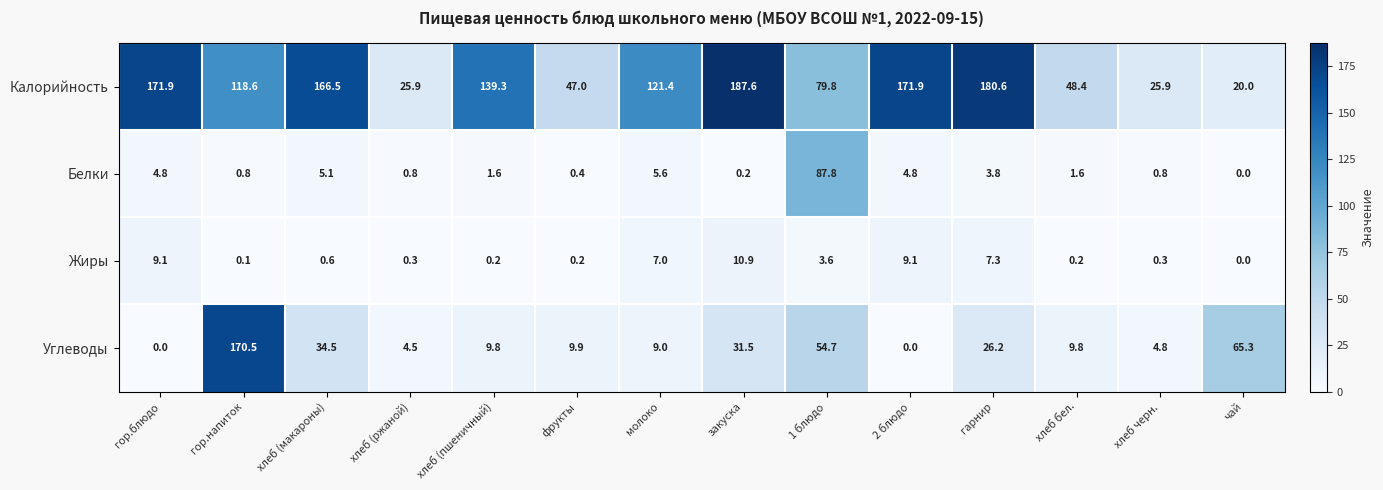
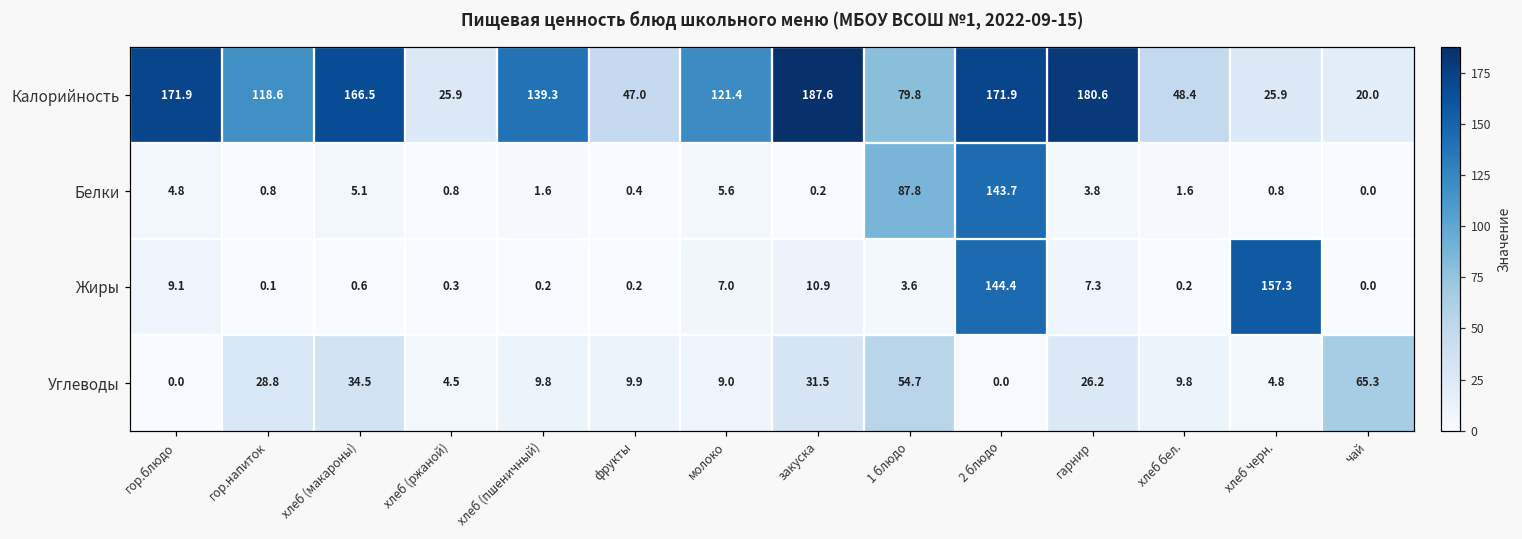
Белки, 2 блюдо: 4.8 -> 143.7
Жиры, 2 блюдо: 9.1 -> 144.4
Жиры, хлеб черн.: 0.3 -> 157.3
Углеводы, гор.напиток: 170.5 -> 28.8
